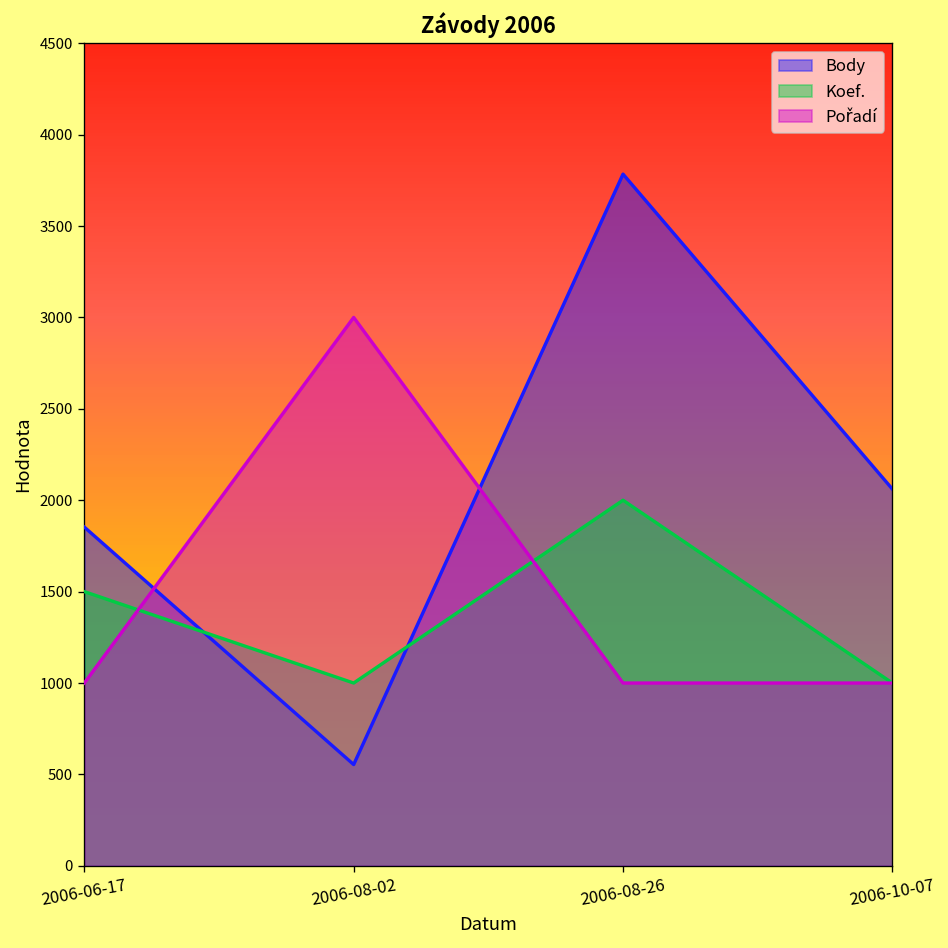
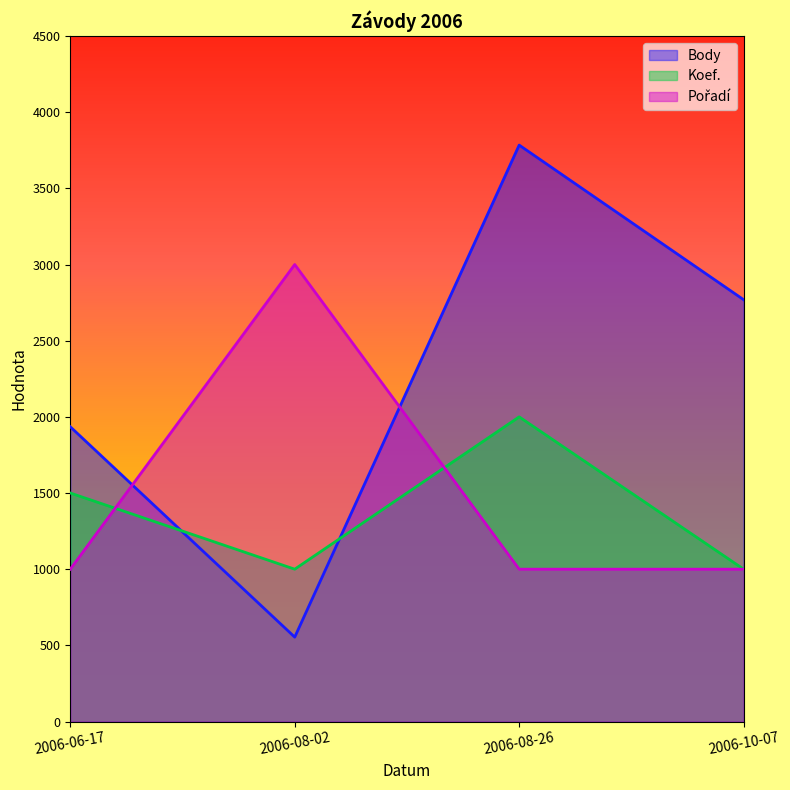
Body, 2006-06-17: 1850 -> 1940
Body, 2006-10-07: 2060 -> 2770
